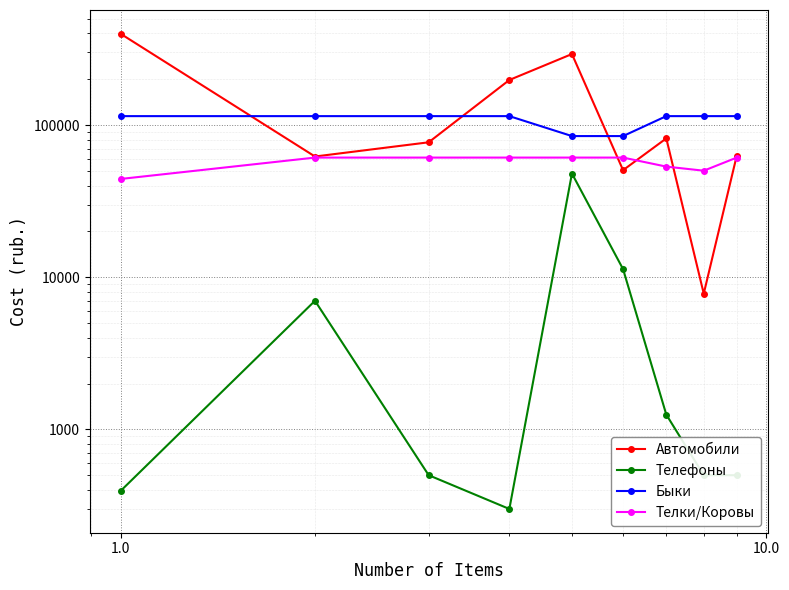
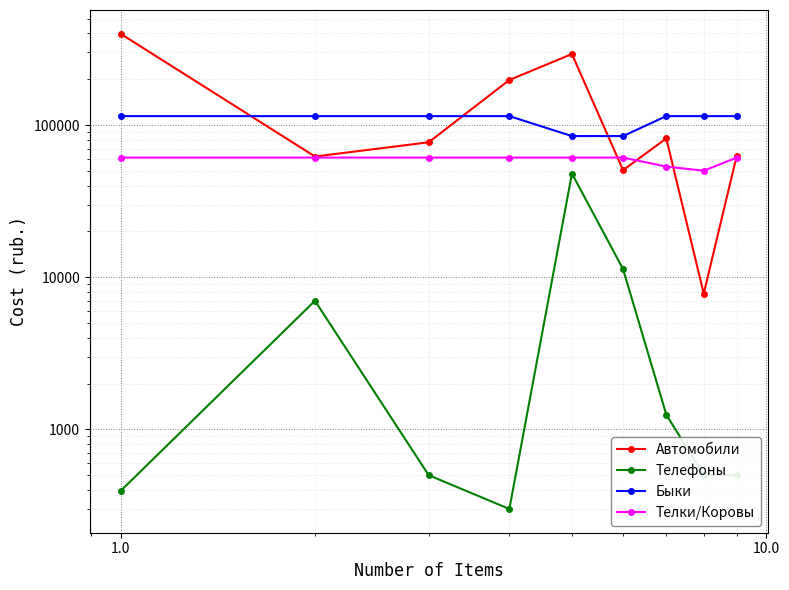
Телки/Коровы, 1.0: 44000 -> 61000
